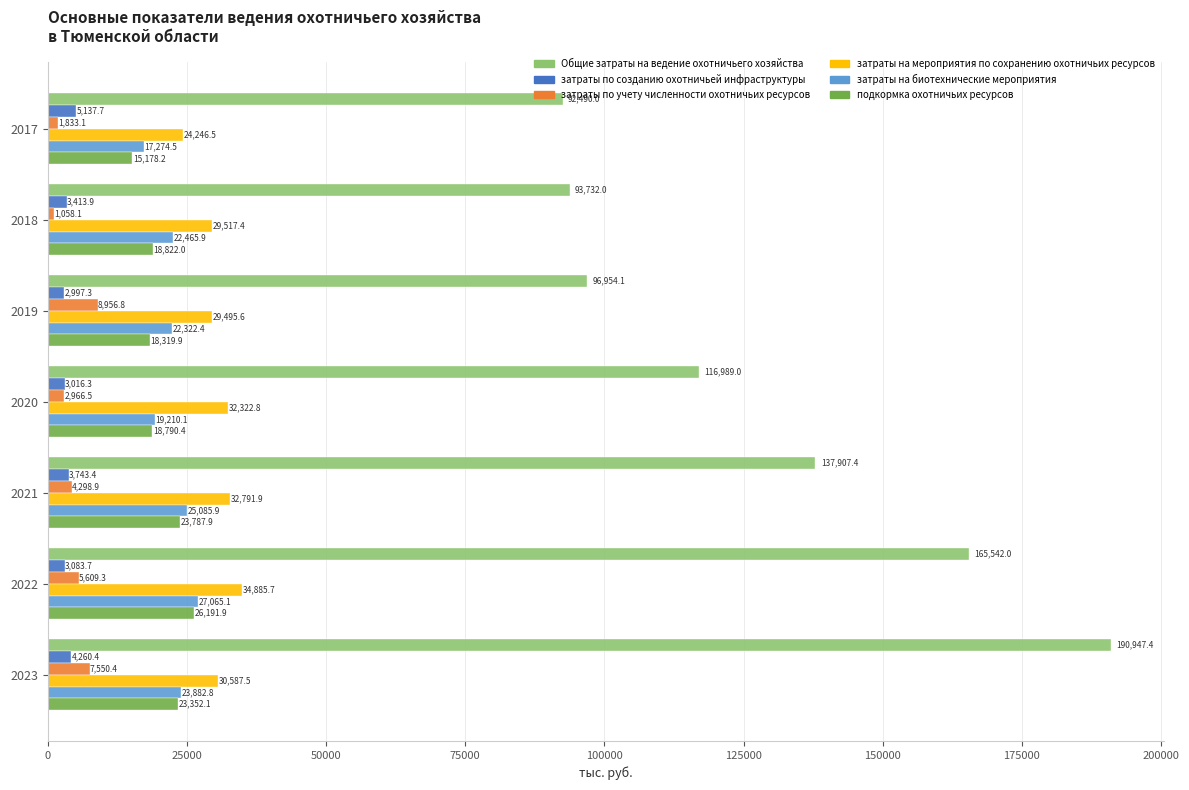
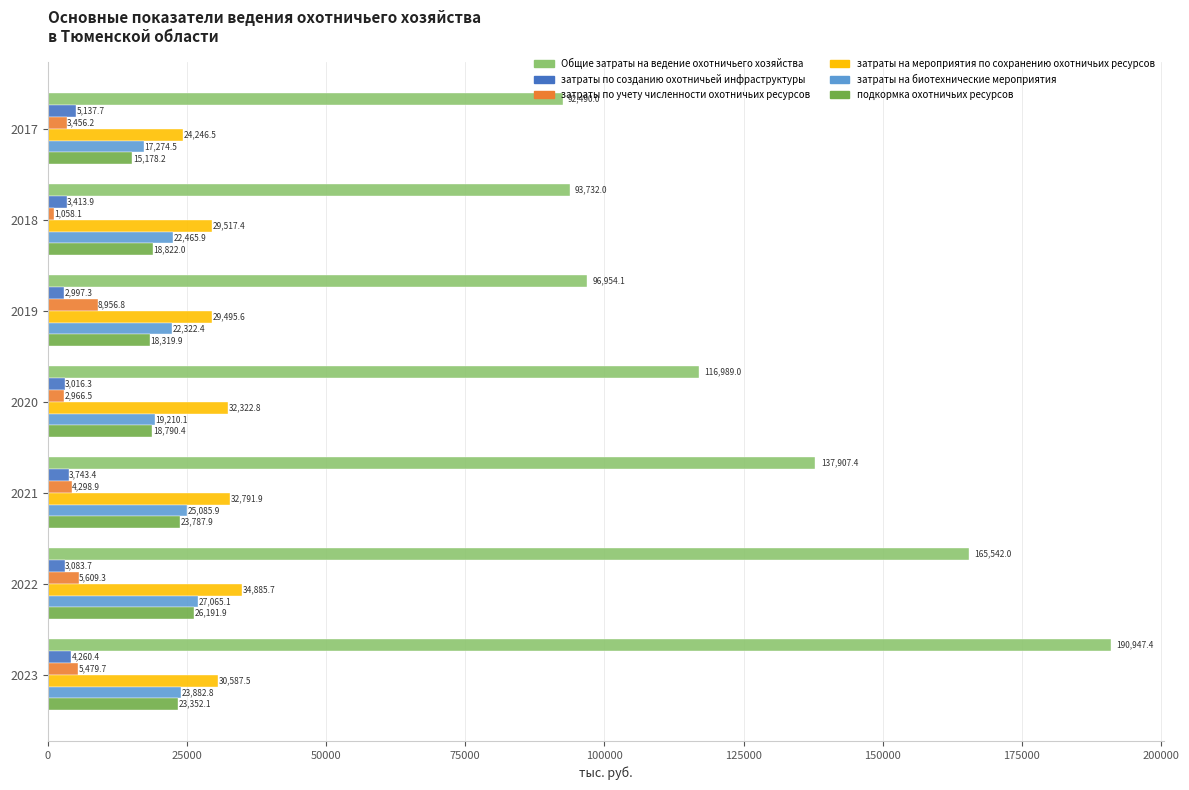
затраты по учету численности охотничьих ресурсов, 2017: 1,833.1 -> 3,456.2
затраты по учету численности охотничьих ресурсов, 2023: 7,550.4 -> 5,479.7
